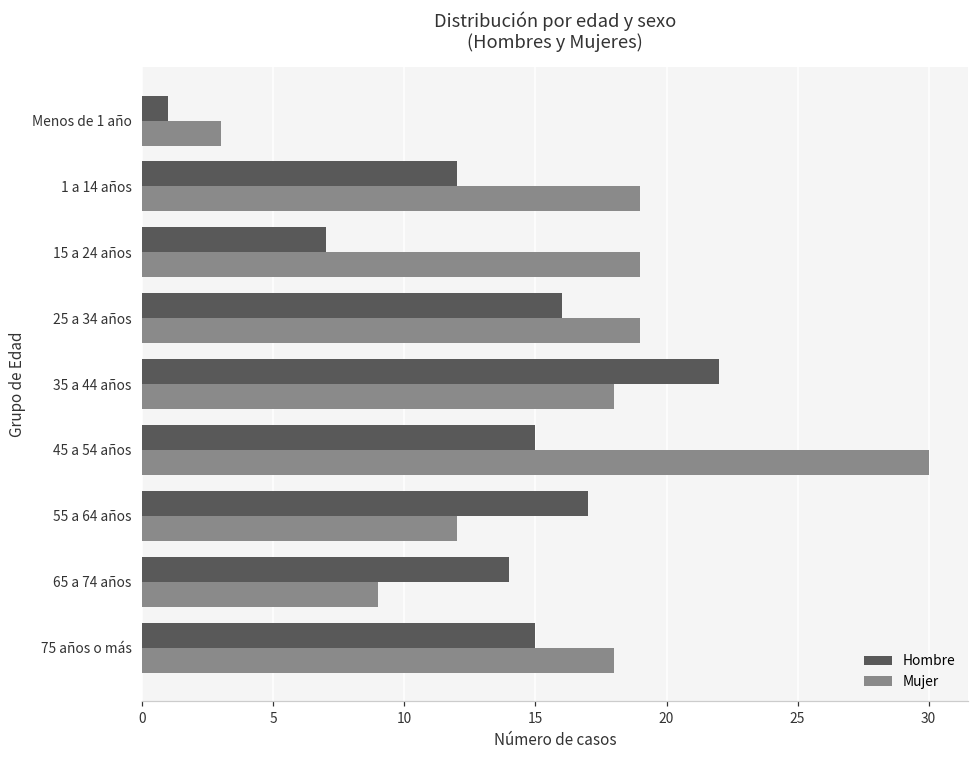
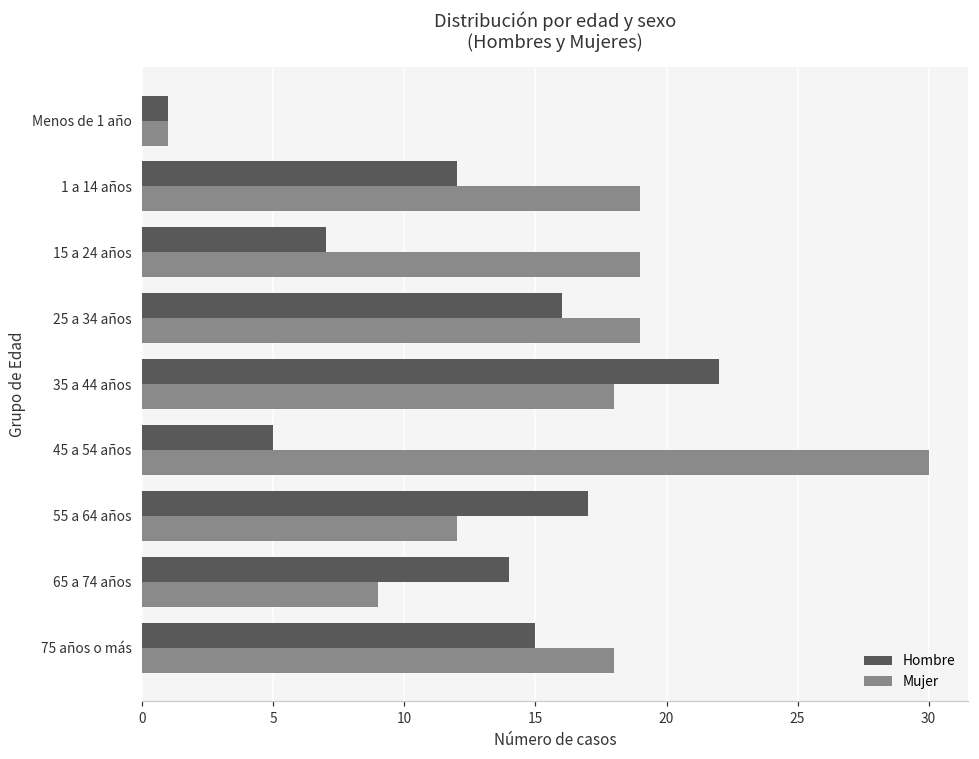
Mujer, Menos de 1 año: 3 -> 1
Hombre, 45 a 54 años: 15 -> 5
